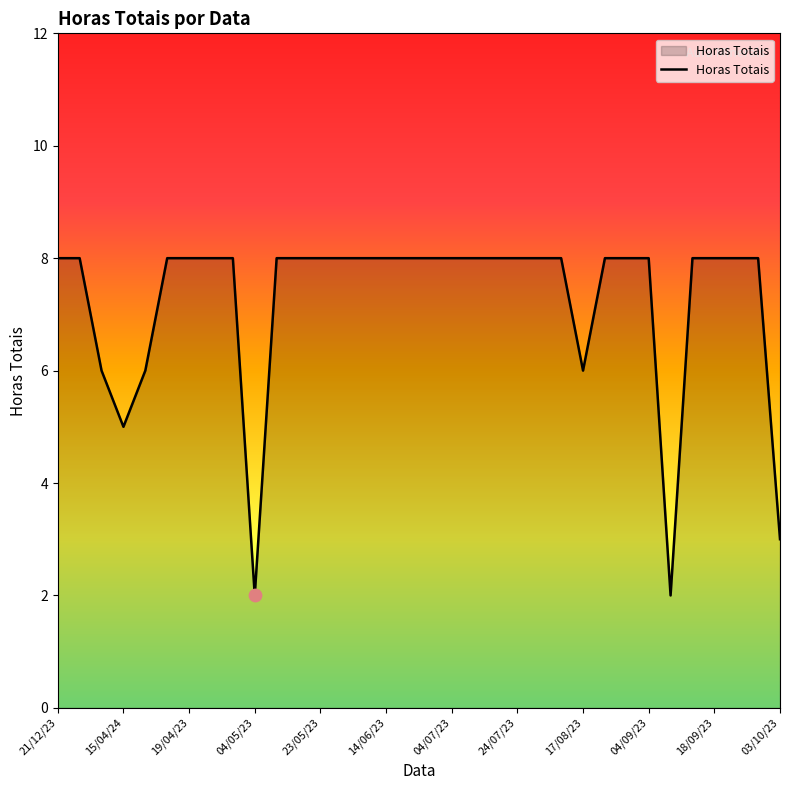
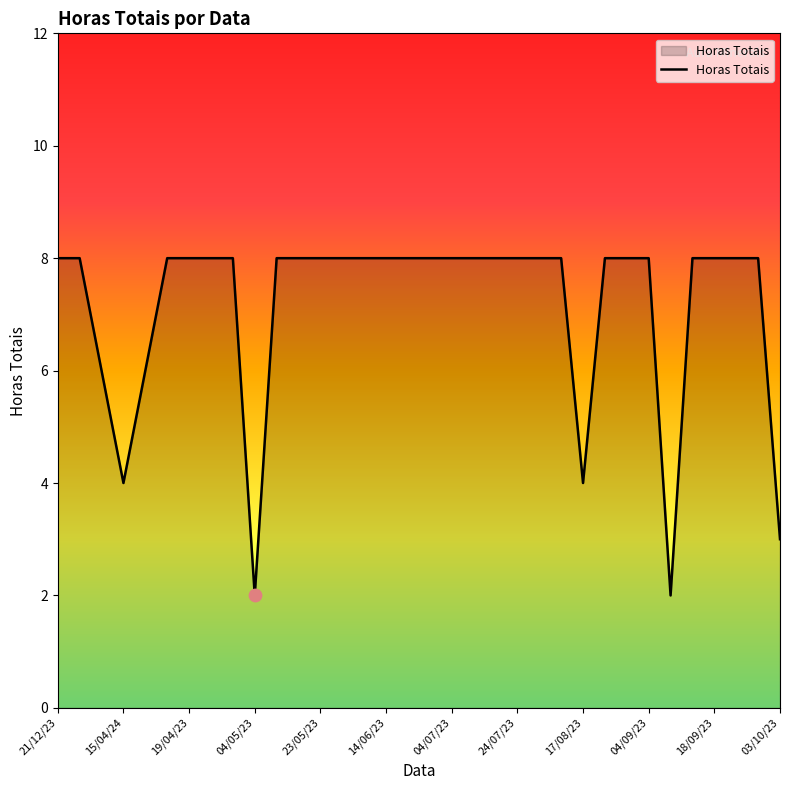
Horas Totais, 15/04/24: 5 -> 4
Horas Totais, 17/08/23: 6 -> 4
